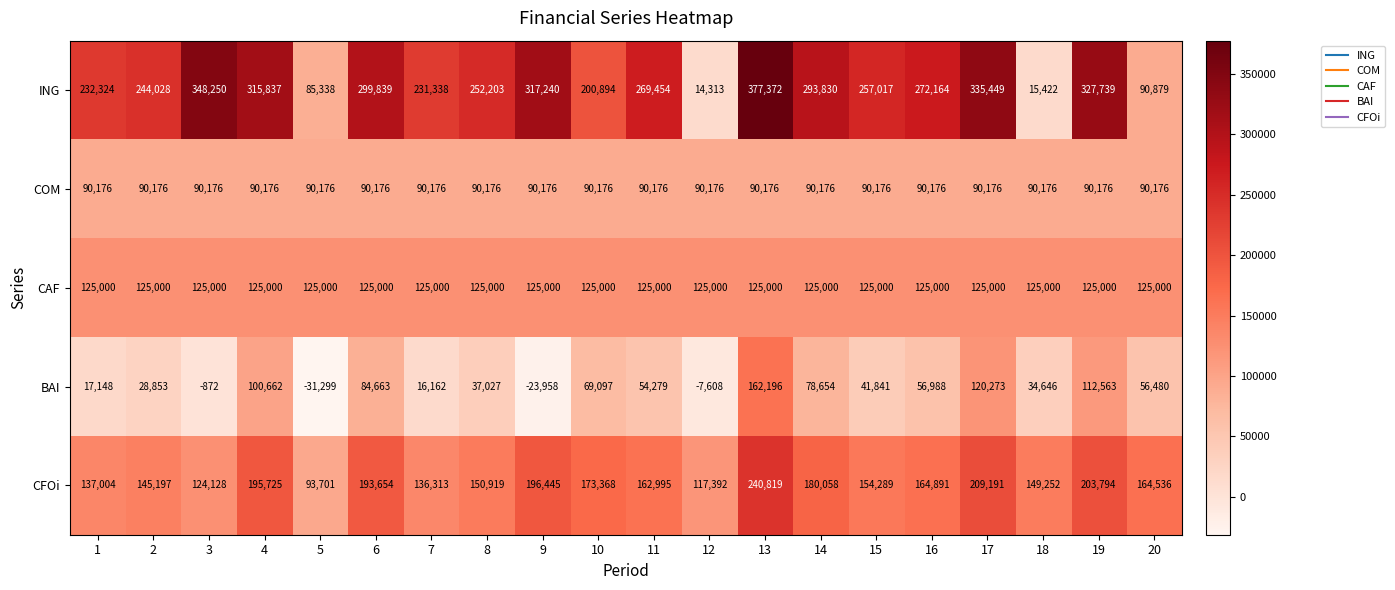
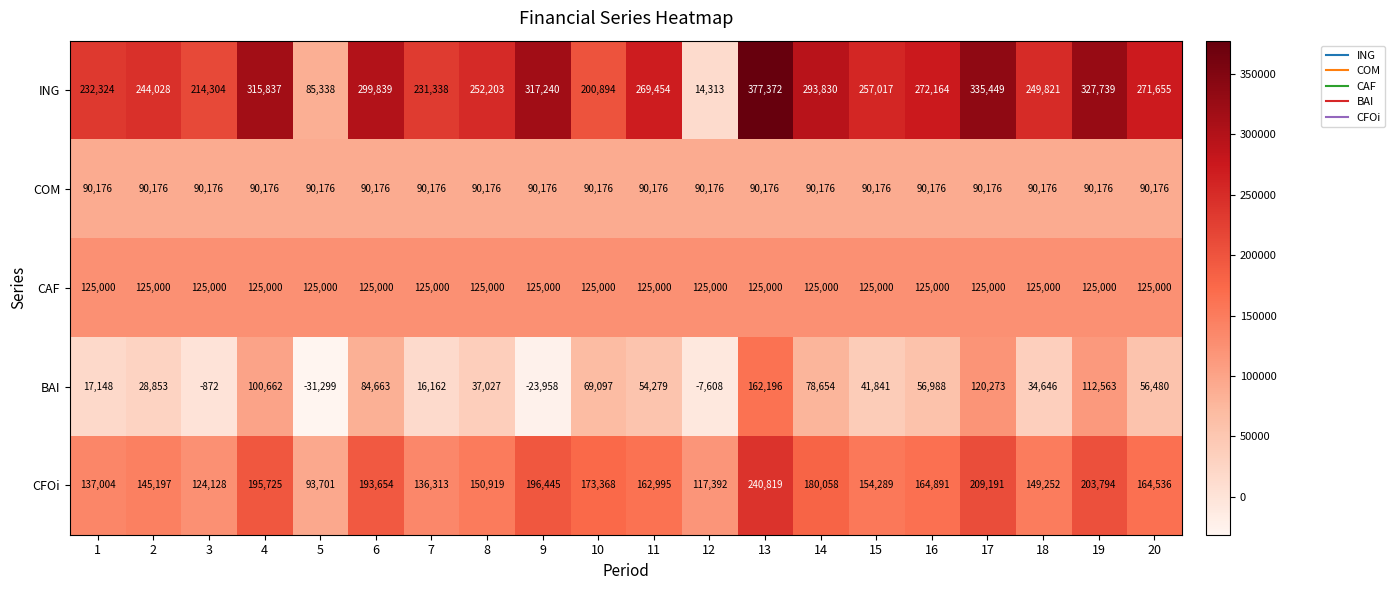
ING, 3: 348,250 -> 214,304
ING, 18: 15,422 -> 249,821
ING, 20: 90,879 -> 271,655
